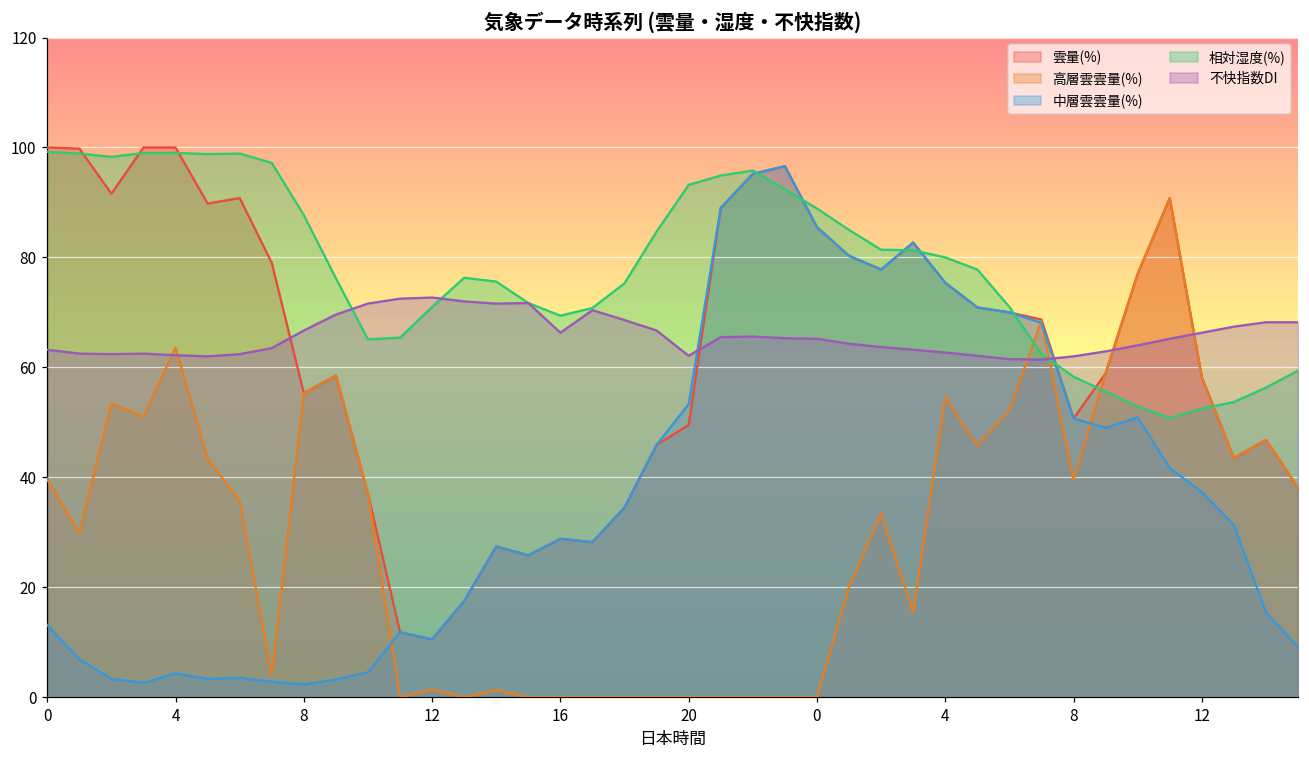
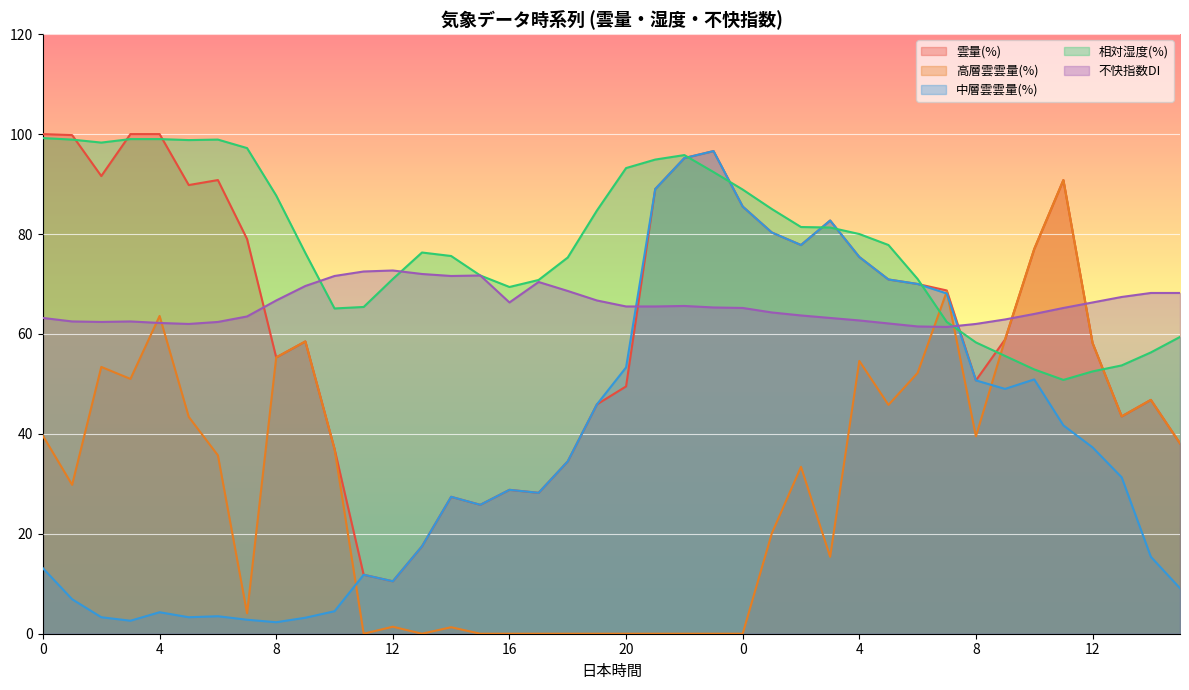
不快指数DI, 20: 62 -> 66
